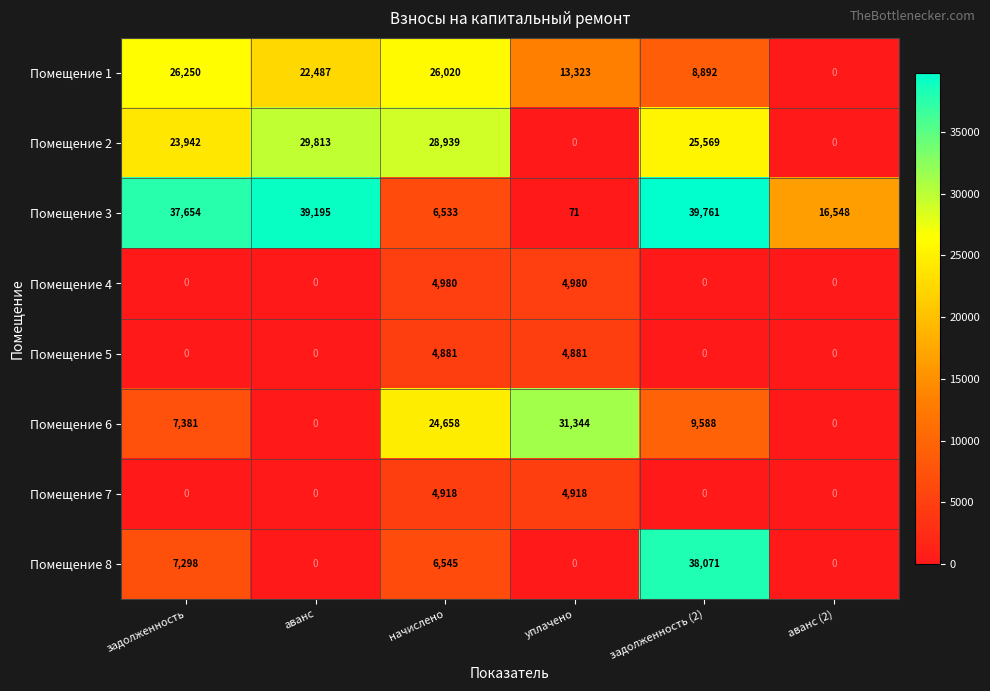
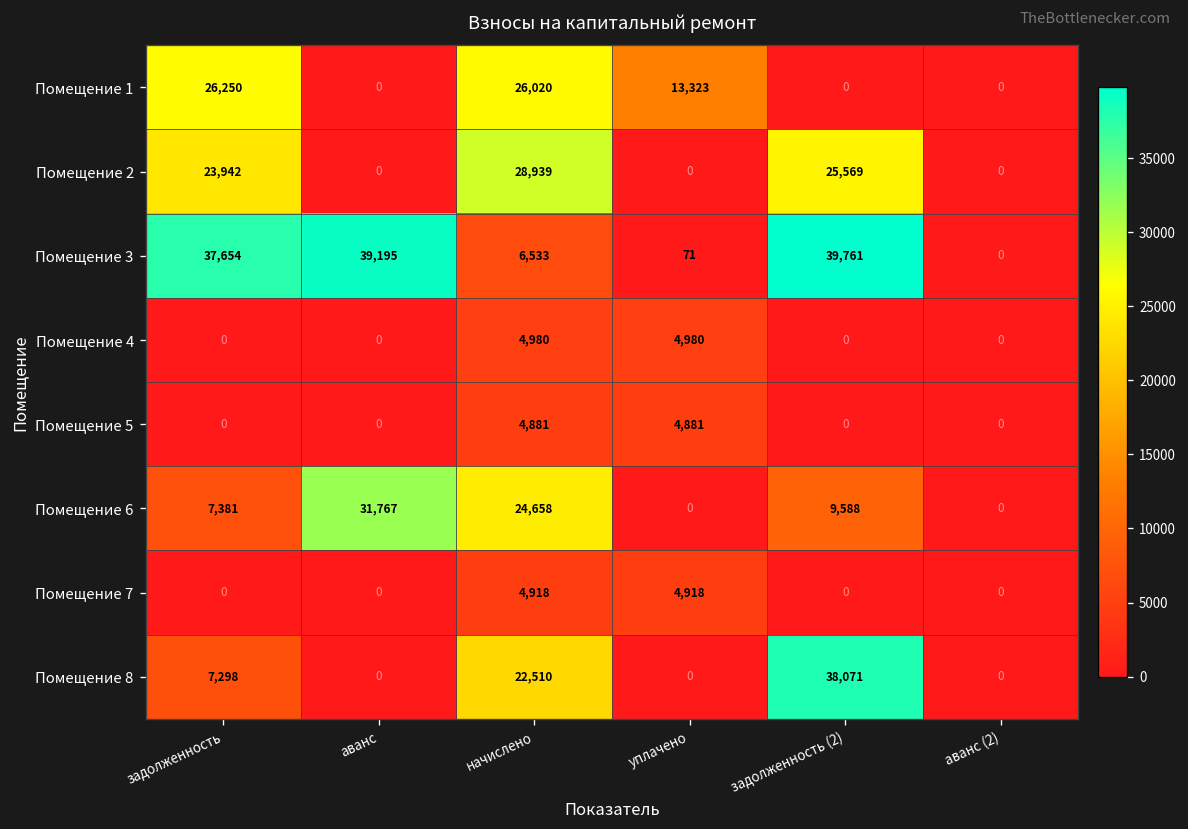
Помещение 1, аванс: 22,487 -> 0
Помещение 1, задолженность (2): 8,892 -> 0
Помещение 2, аванс: 29,813 -> 0
Помещение 3, аванс (2): 16,548 -> 0
Помещение 6, аванс: 0 -> 31,767
Помещение 6, уплачено: 31,344 -> 0
Помещение 8, начислено: 6,545 -> 22,510
